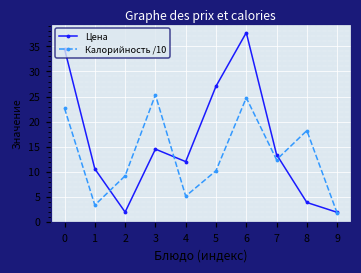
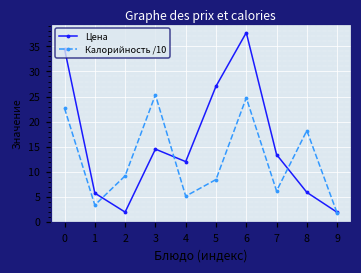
Цена, 1: 11 -> 6
Калорийность /10, 5: 10 -> 8
Калорийность /10, 7: 12 -> 6
Цена, 8: 4 -> 6
